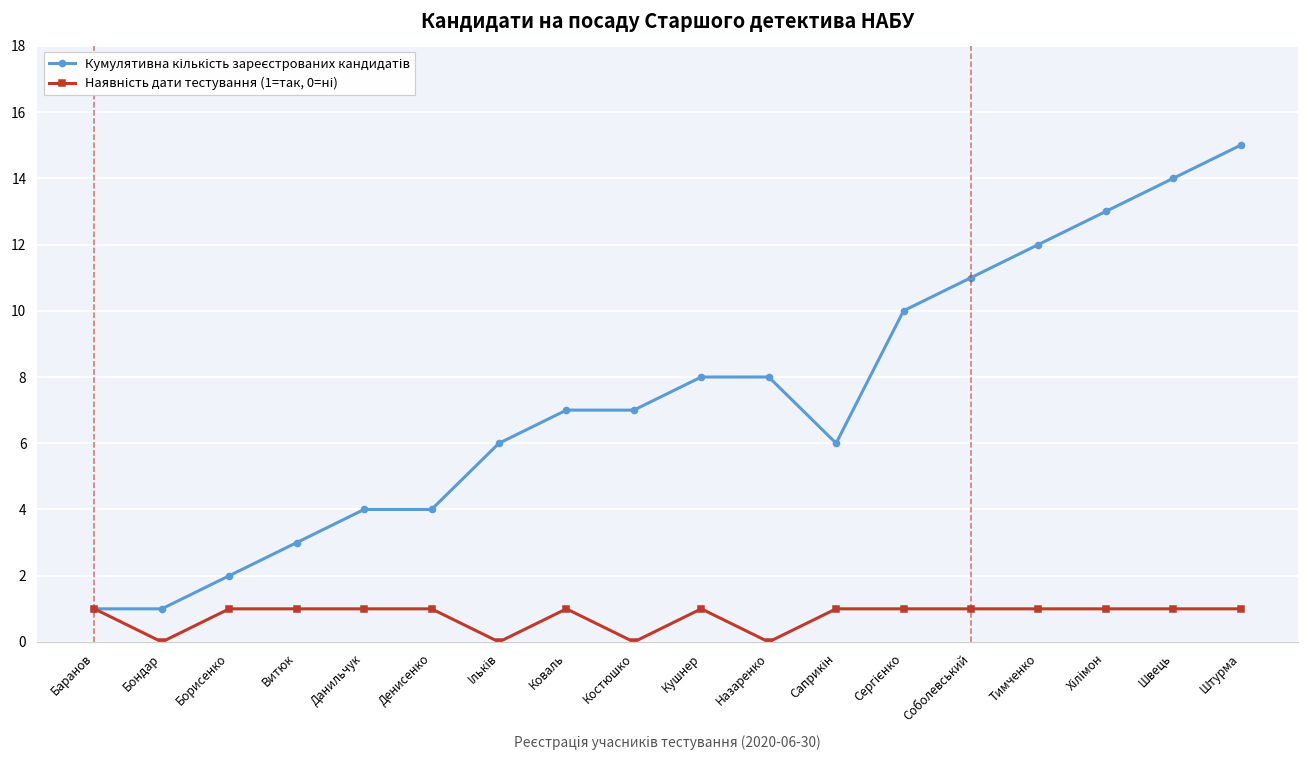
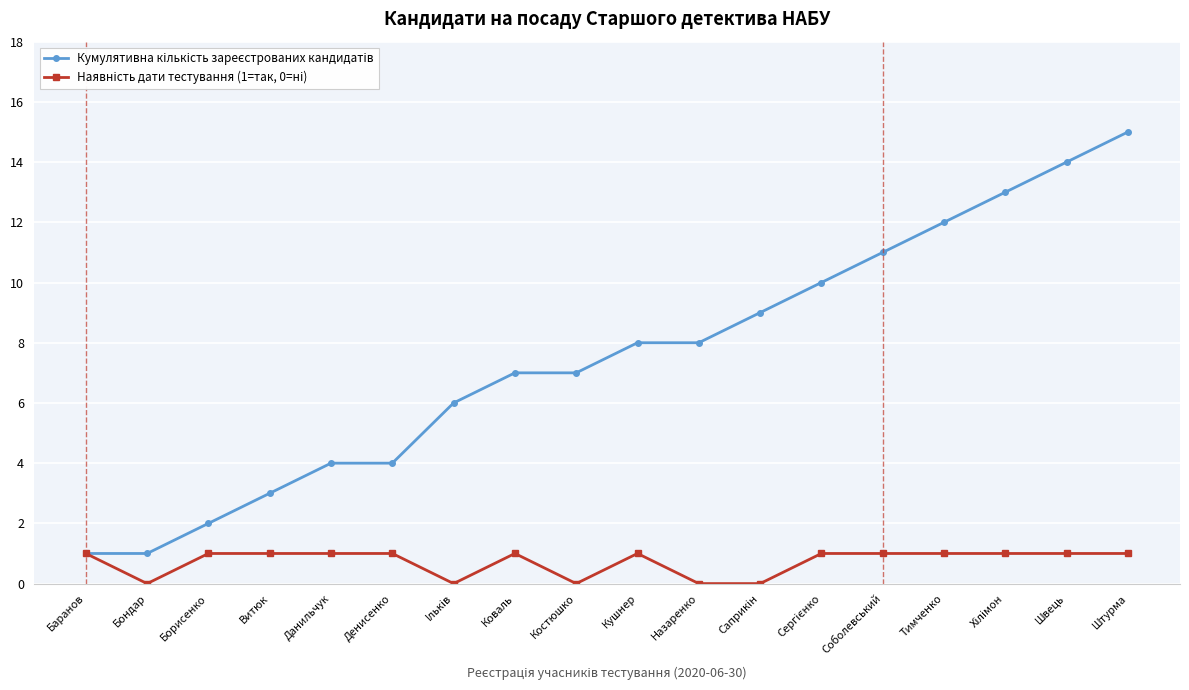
Кумулятивна кількість зареєстрованих кандидатів, Саприкін: 6 -> 9
Наявність дати тестування (1=так, 0=ні), Саприкін: 1 -> 0
